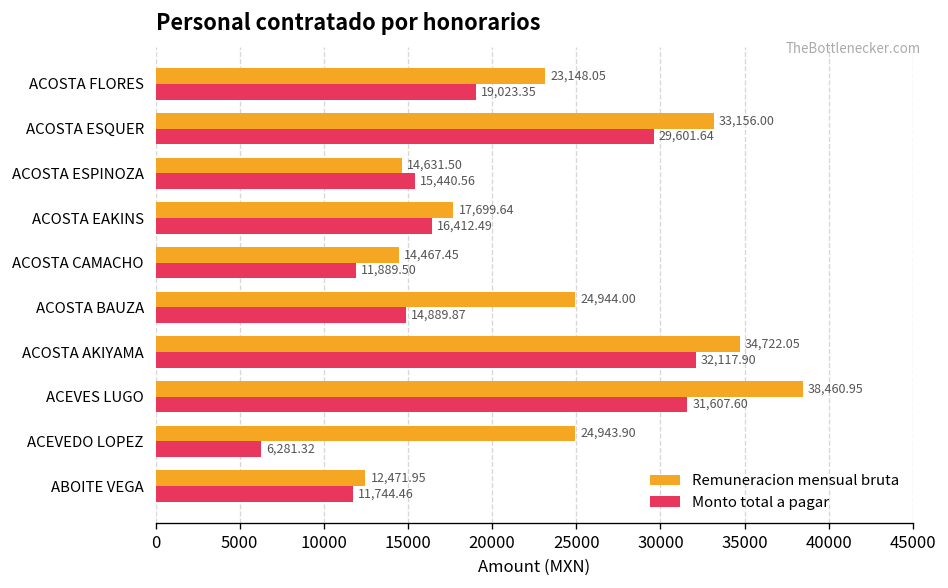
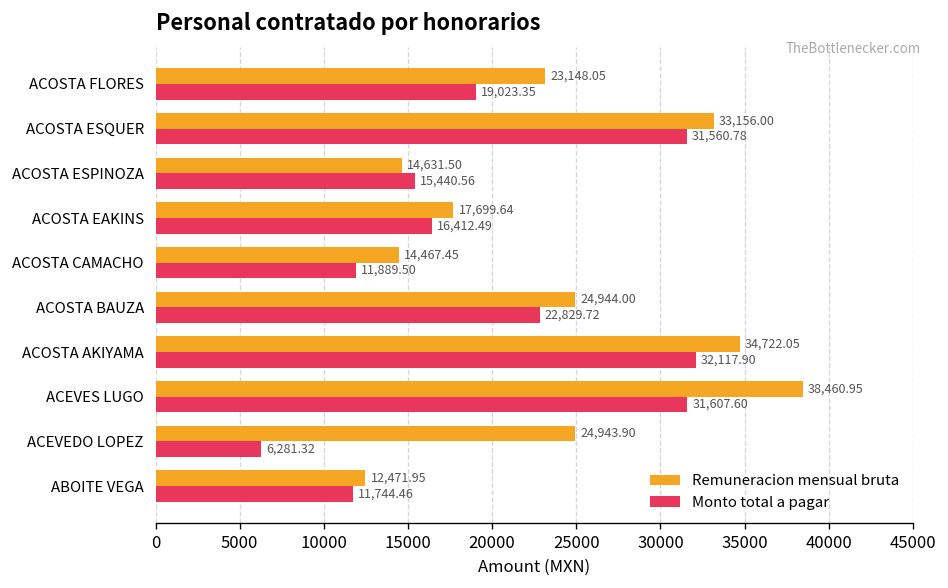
Monto total a pagar, ACOSTA ESQUER: 29,601.64 -> 31,560.78
Monto total a pagar, ACOSTA BAUZA: 14,889.87 -> 22,829.72
